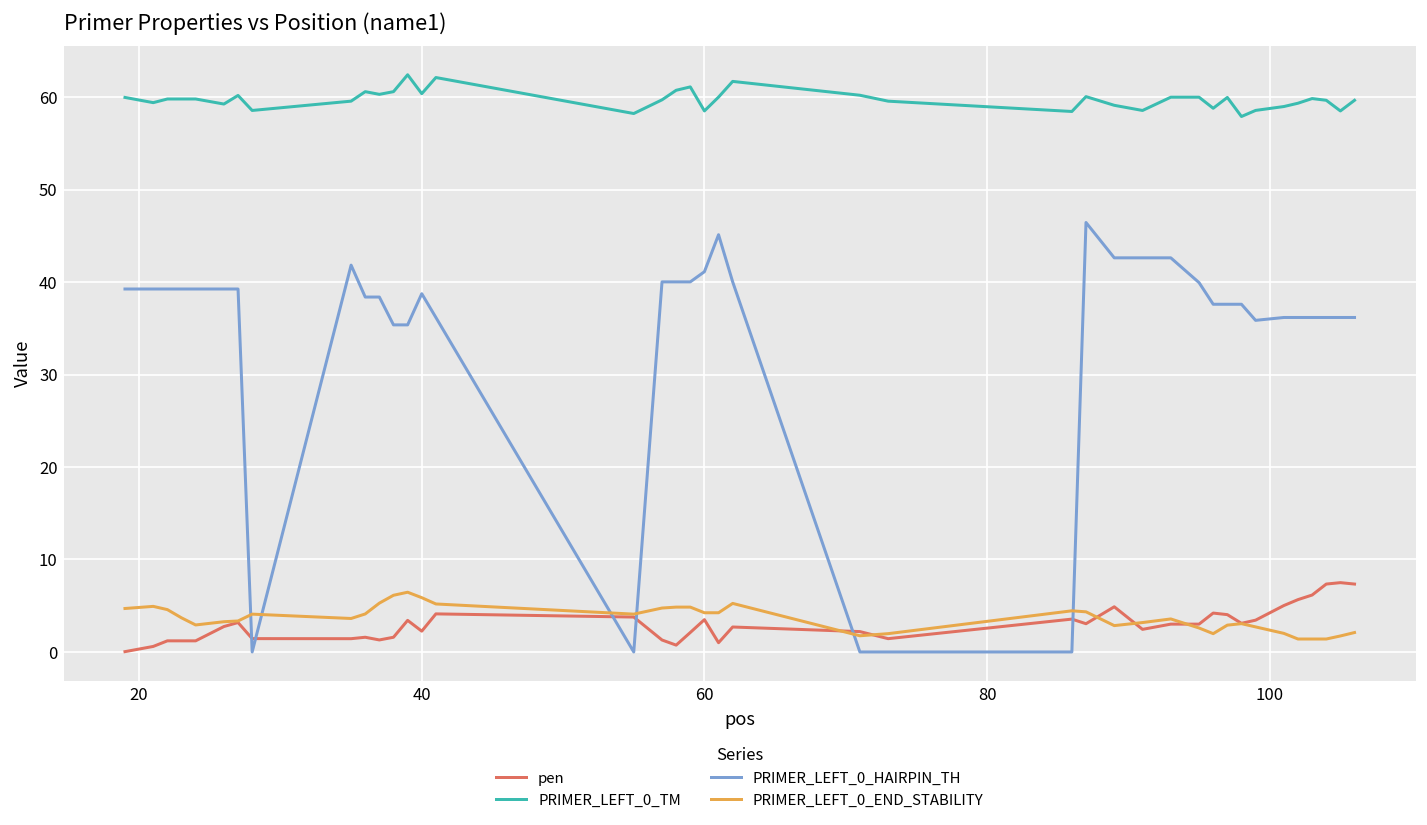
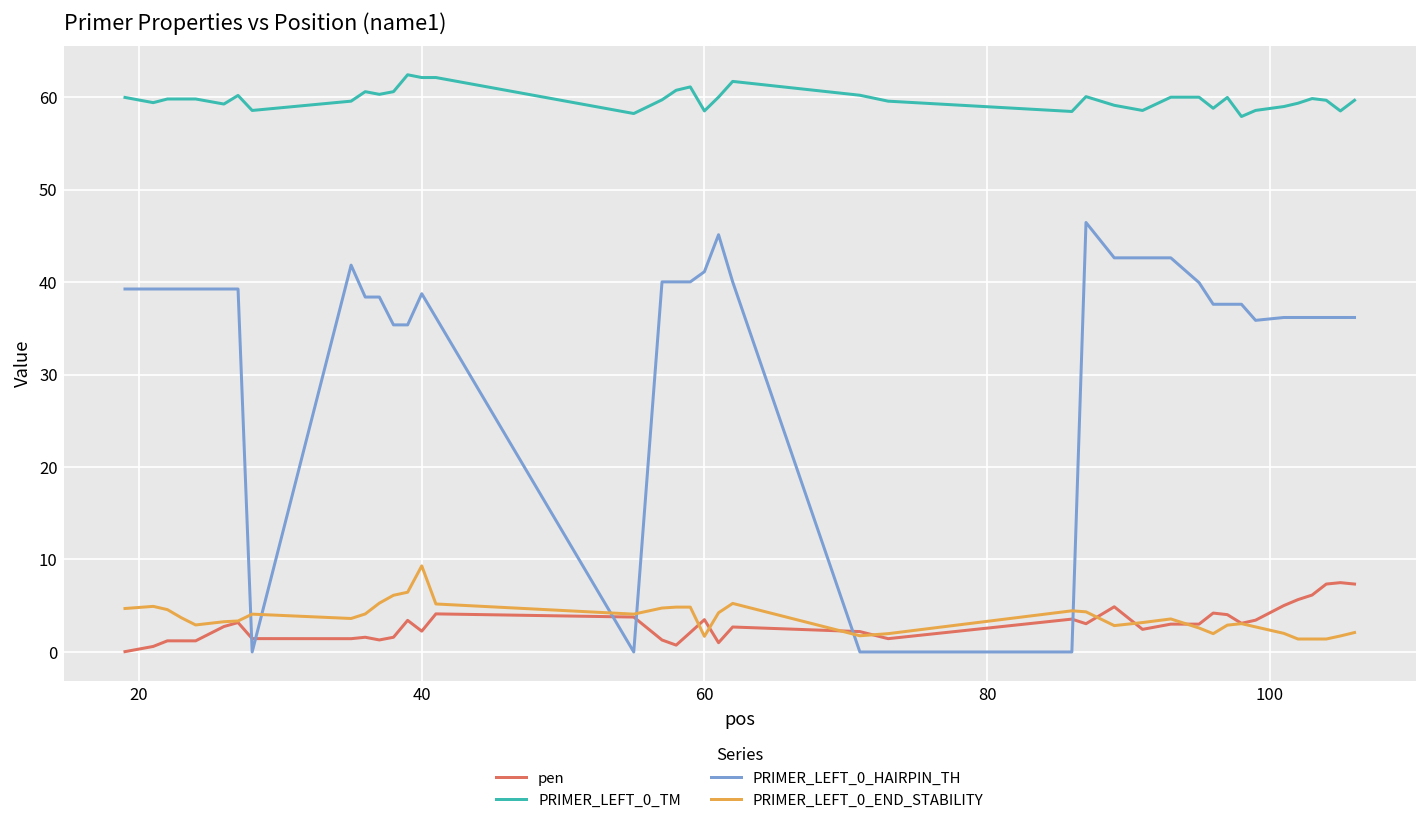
PRIMER_LEFT_0_TM, 40: 60 -> 62
PRIMER_LEFT_0_END_STABILITY, 40: 6 -> 9
PRIMER_LEFT_0_END_STABILITY, 60: 4 -> 2
